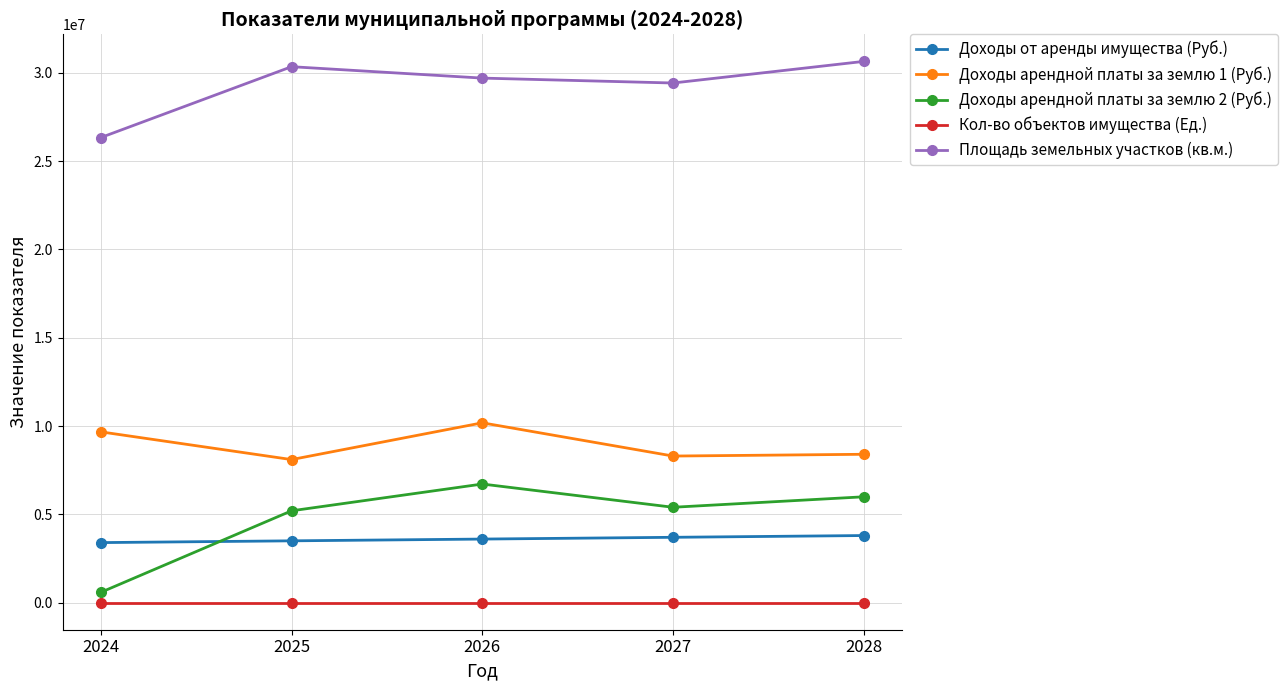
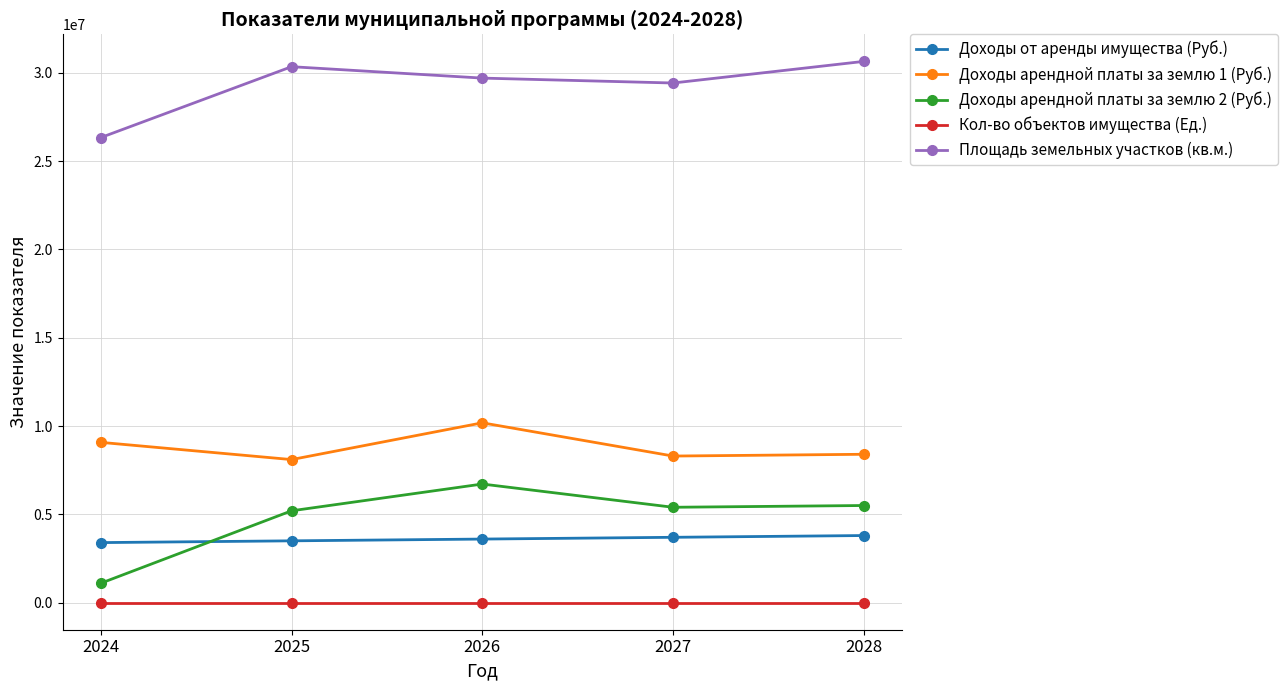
Доходы арендной платы за землю 1 (Руб.), 2024: 9700000 -> 9100000
Доходы арендной платы за землю 2 (Руб.), 2024: 600000 -> 1100000
Доходы арендной платы за землю 2 (Руб.), 2028: 6000000 -> 5500000
